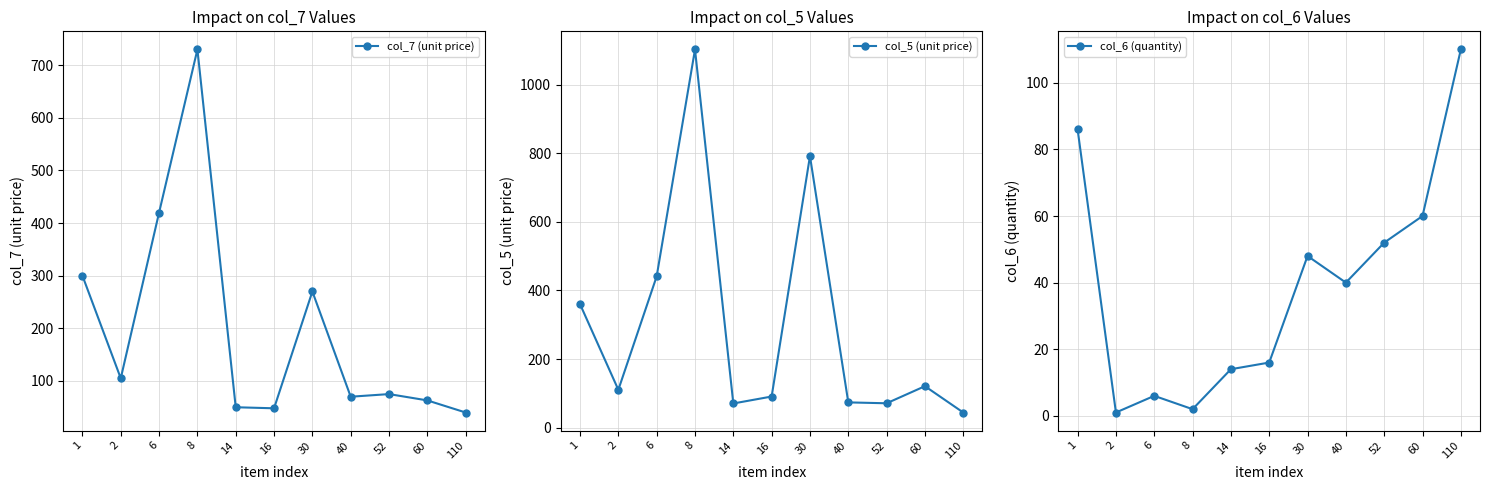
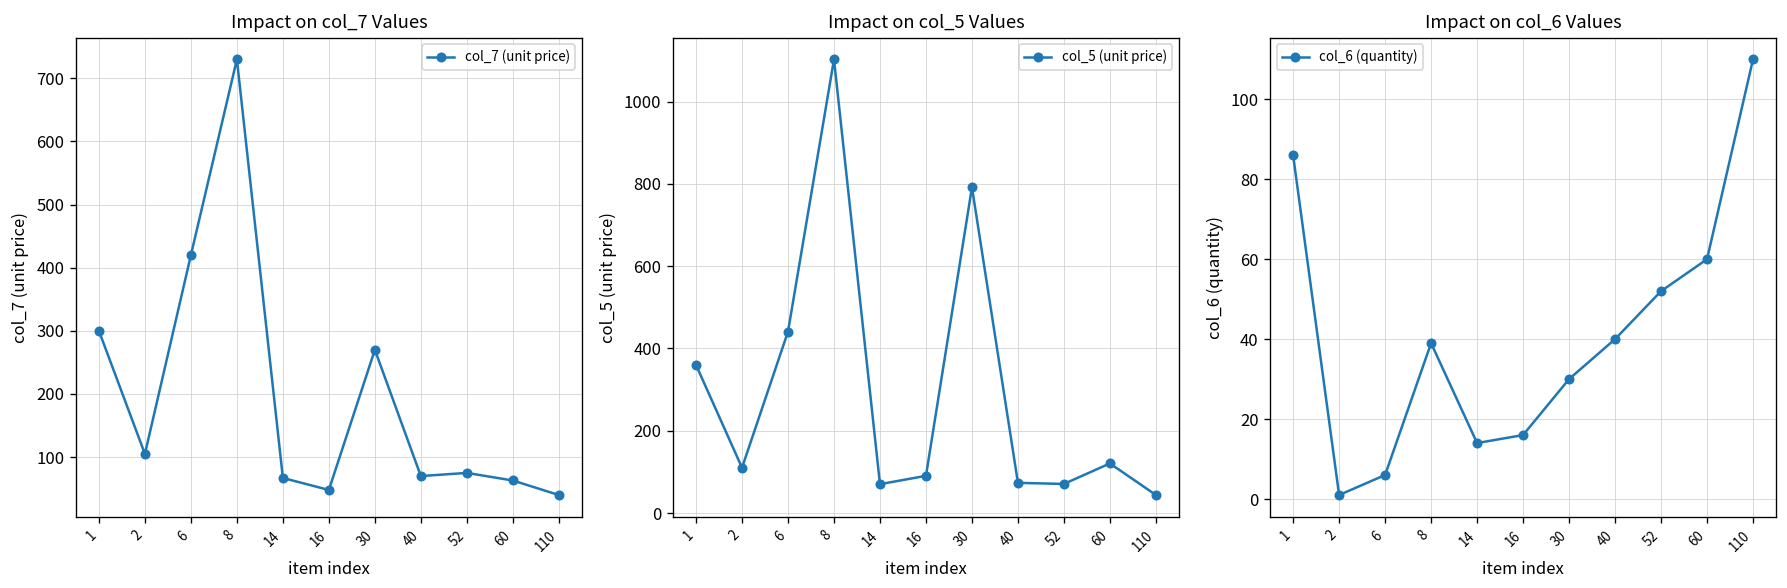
Impact on col_7 Values, 14: 50 -> 70
Impact on col_6 Values, 8: 2 -> 39
Impact on col_6 Values, 30: 48 -> 30
